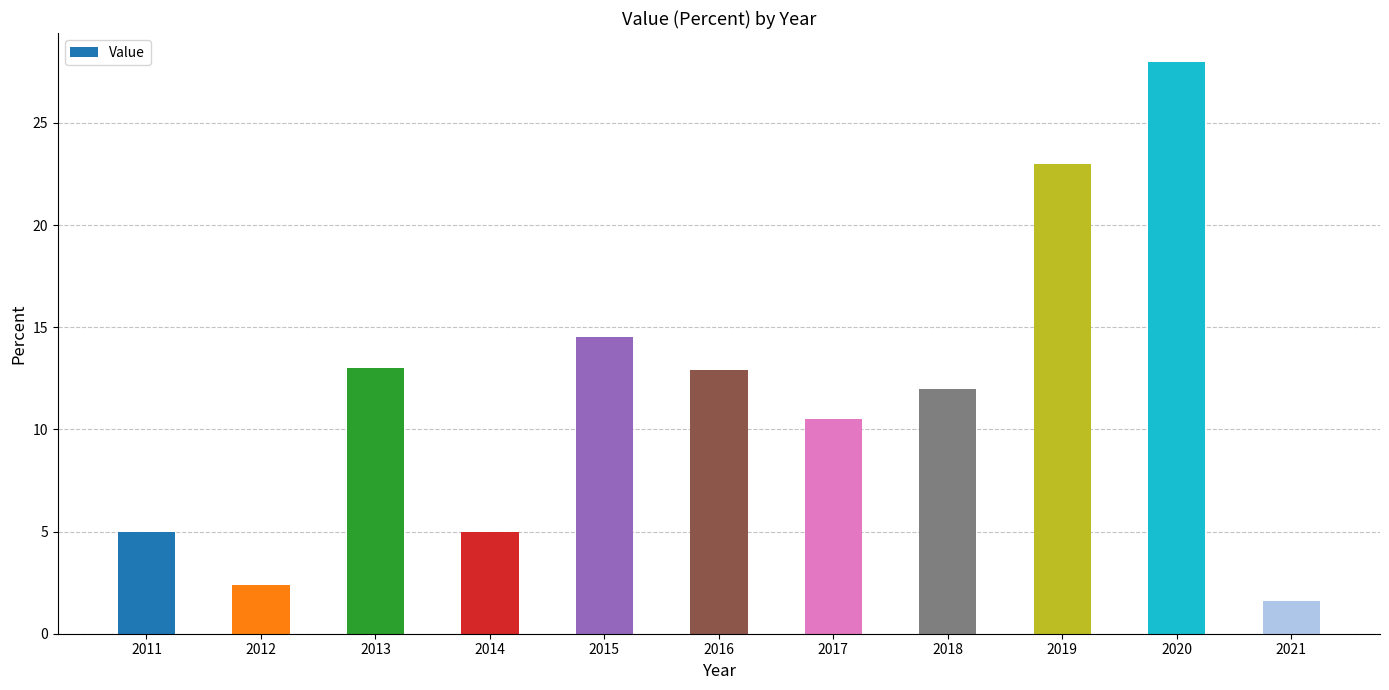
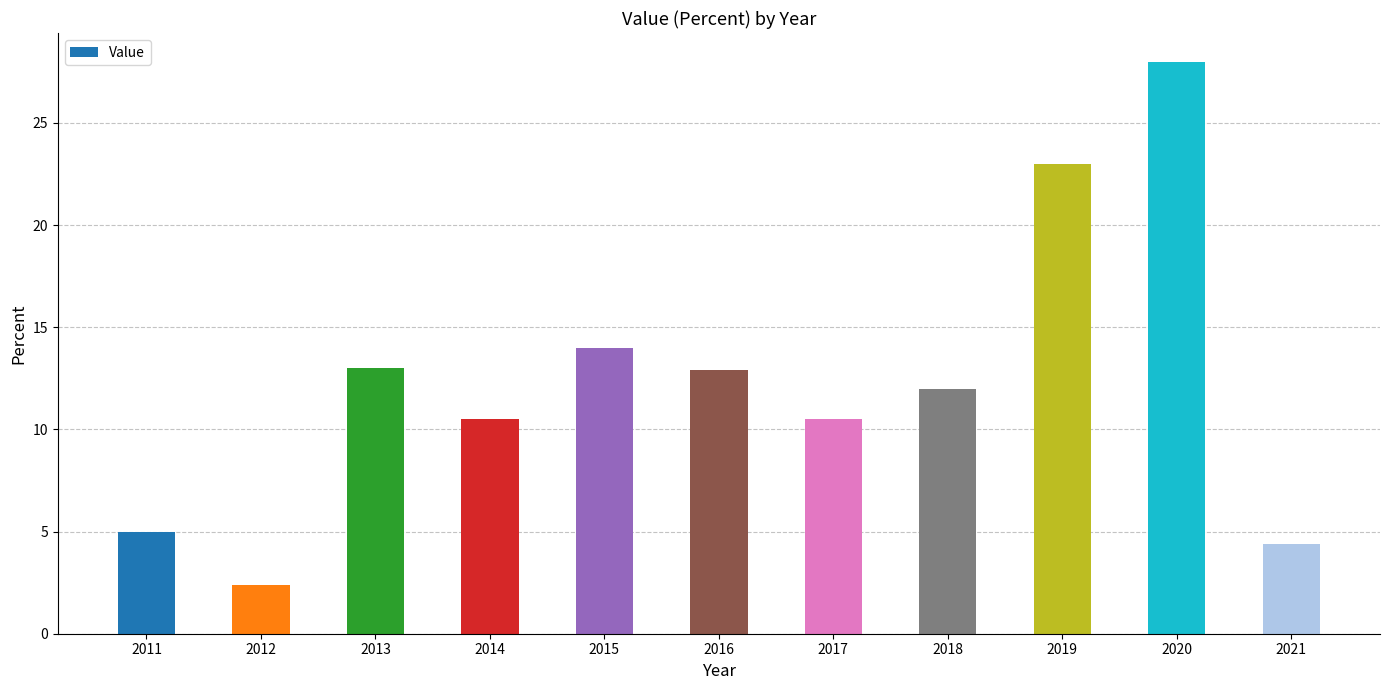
2014: 5.0 -> 10.5
2015: 14.5 -> 14.0
2021: 1.6 -> 4.4
